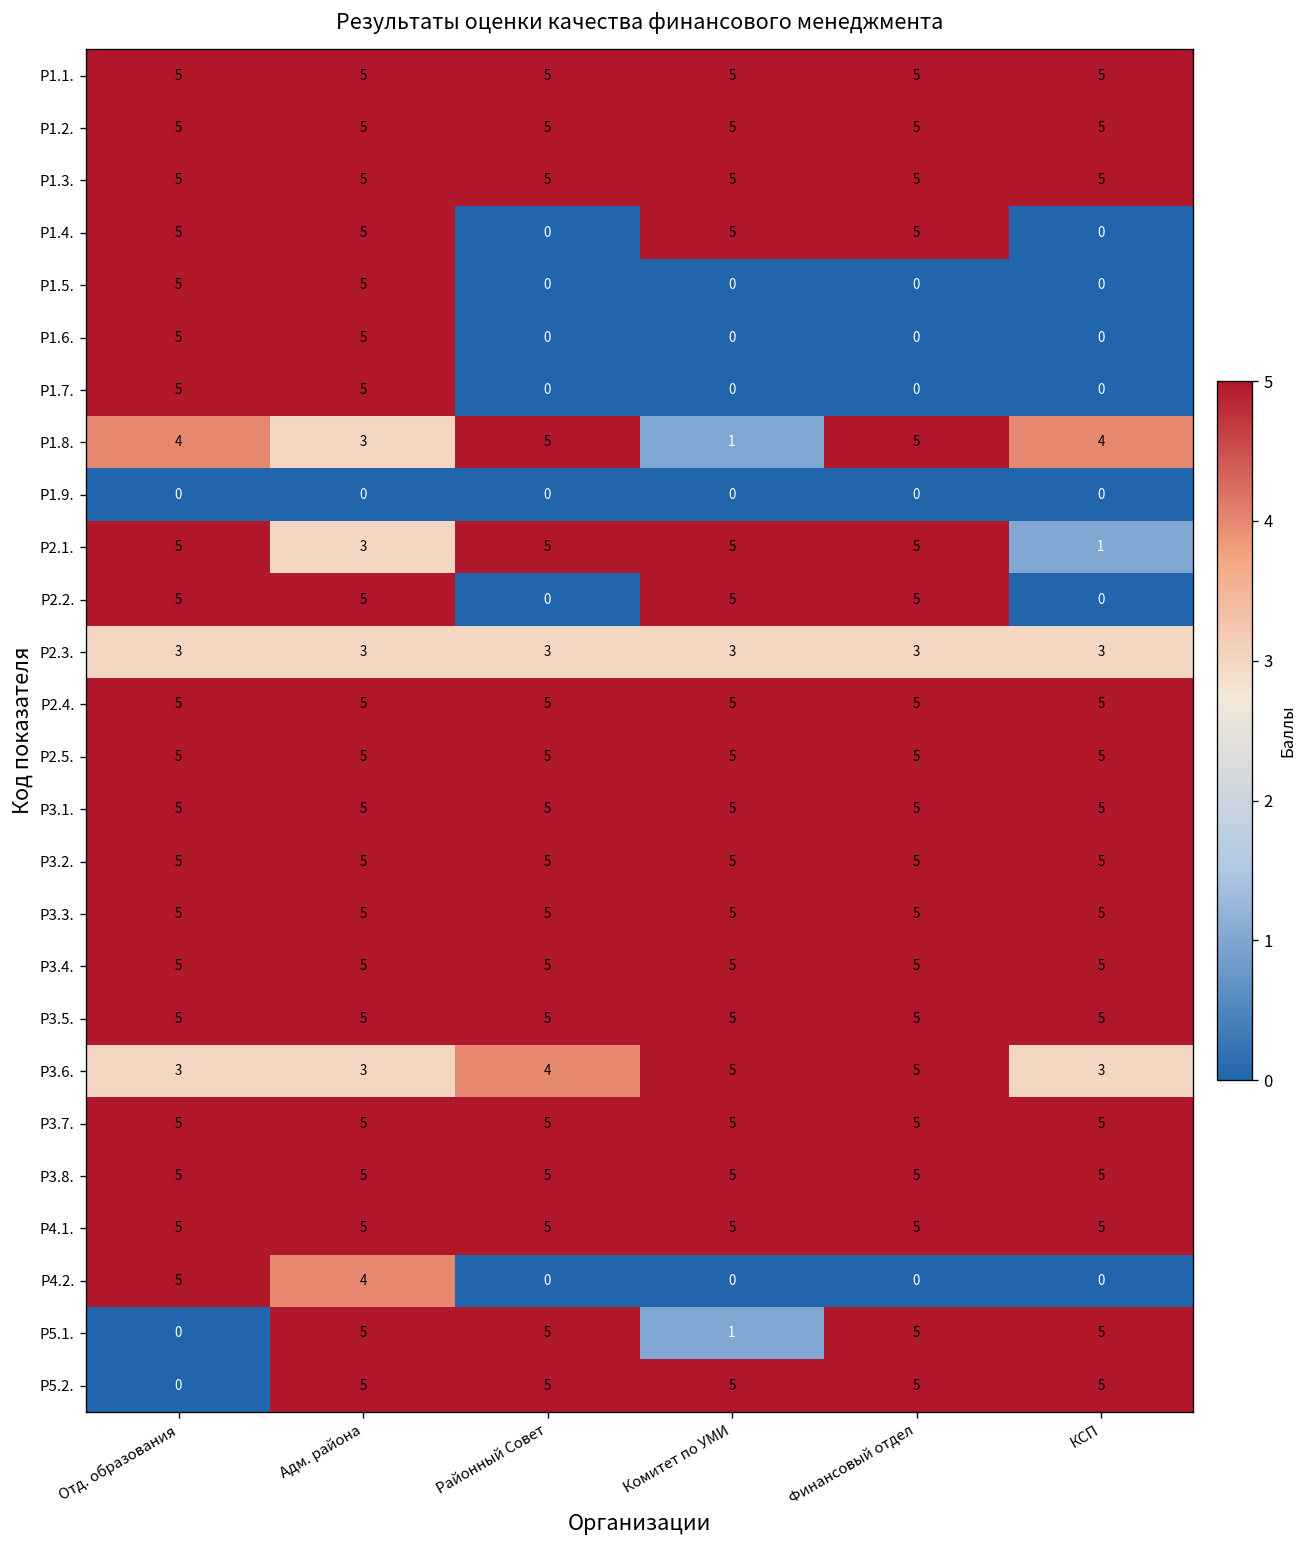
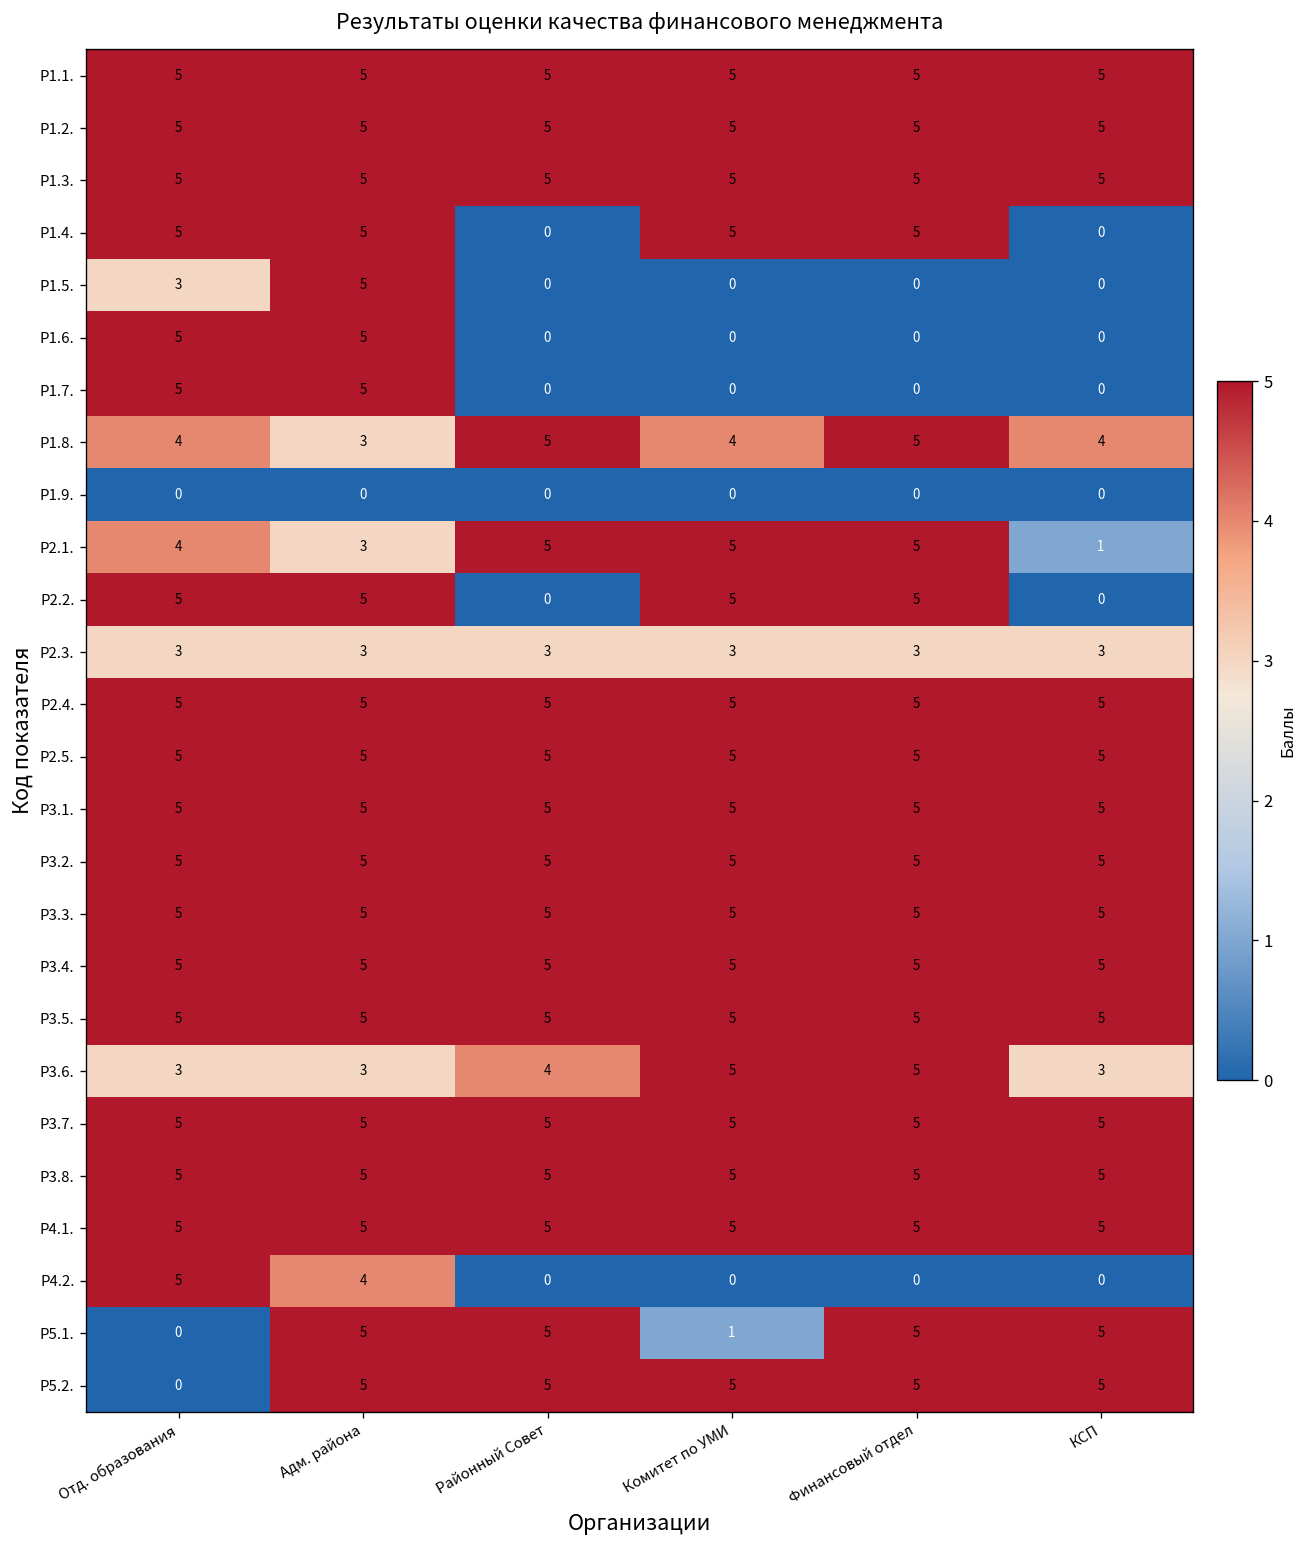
Р1.5., Отд. образования: 5 -> 3
Р1.8., Комитет по УМИ: 1 -> 4
Р2.1., Отд. образования: 5 -> 4
